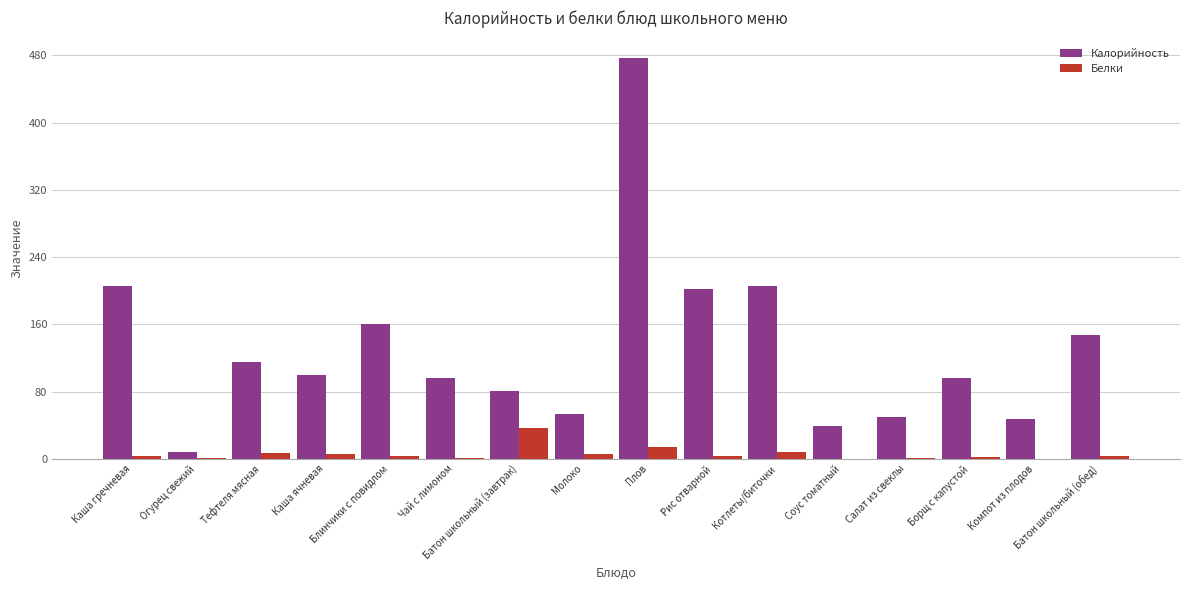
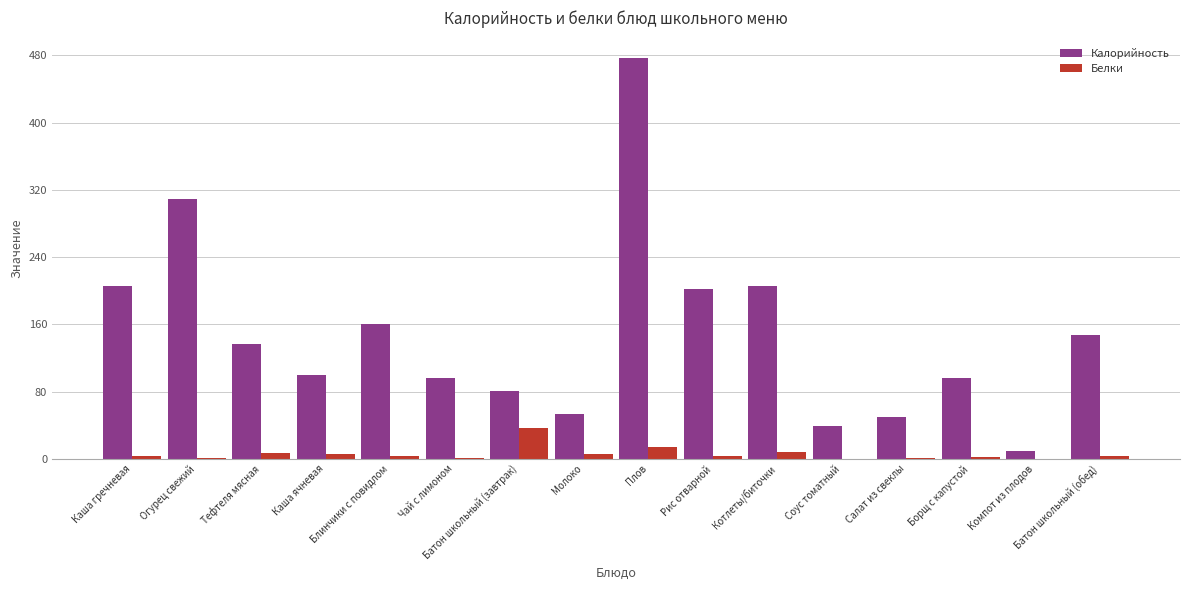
Калорийность, Огурец свежий: 10 -> 310
Калорийность, Тефтеля мясная: 120 -> 140
Калорийность, Компот из плодов: 50 -> 10
